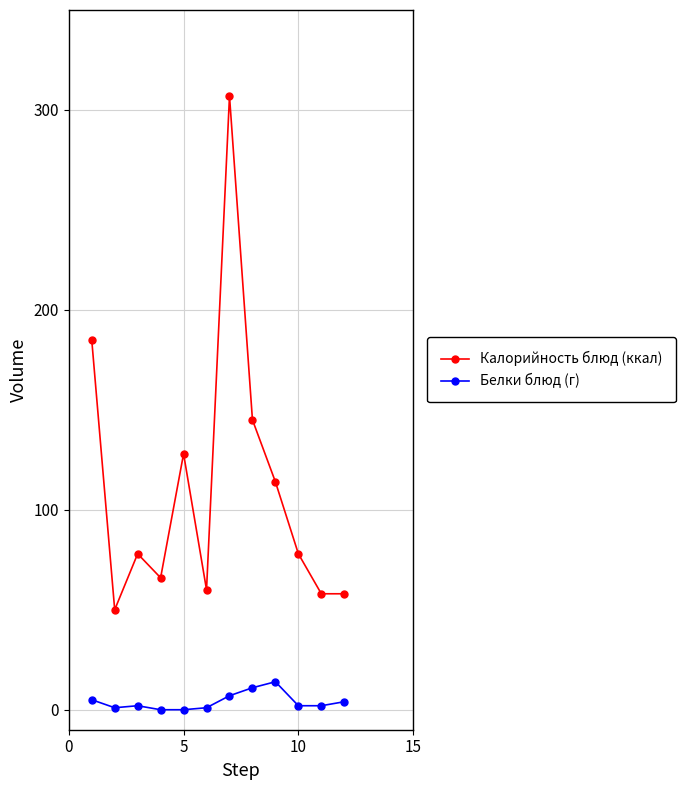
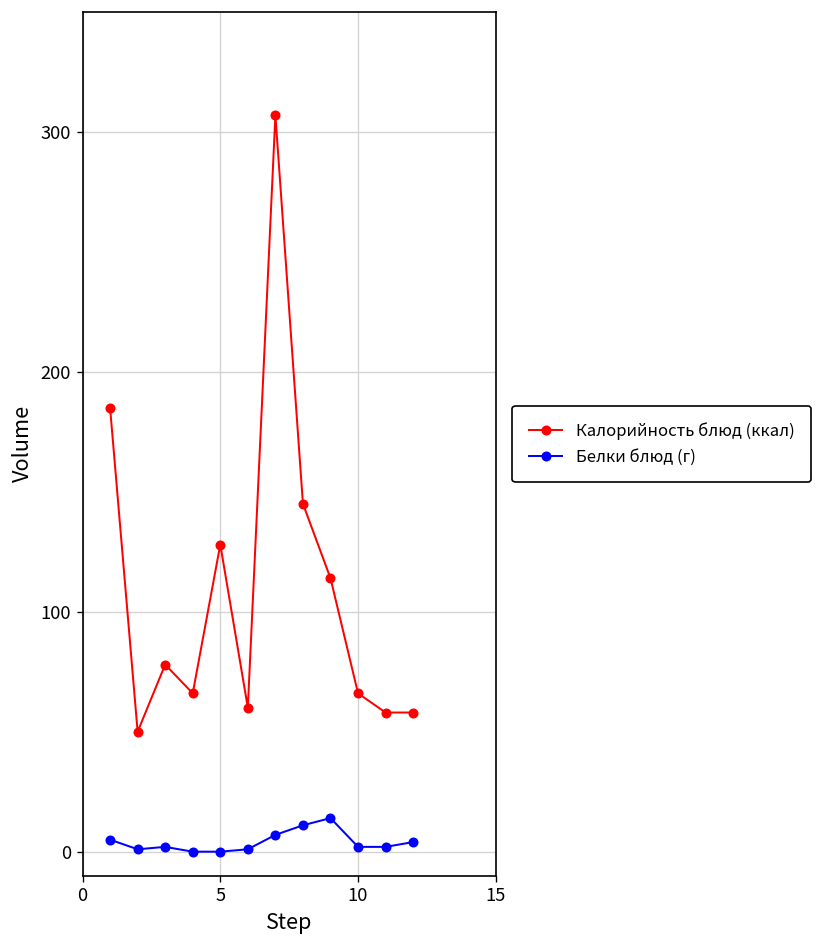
Калорийность блюд (ккал), 10: 78 -> 66
